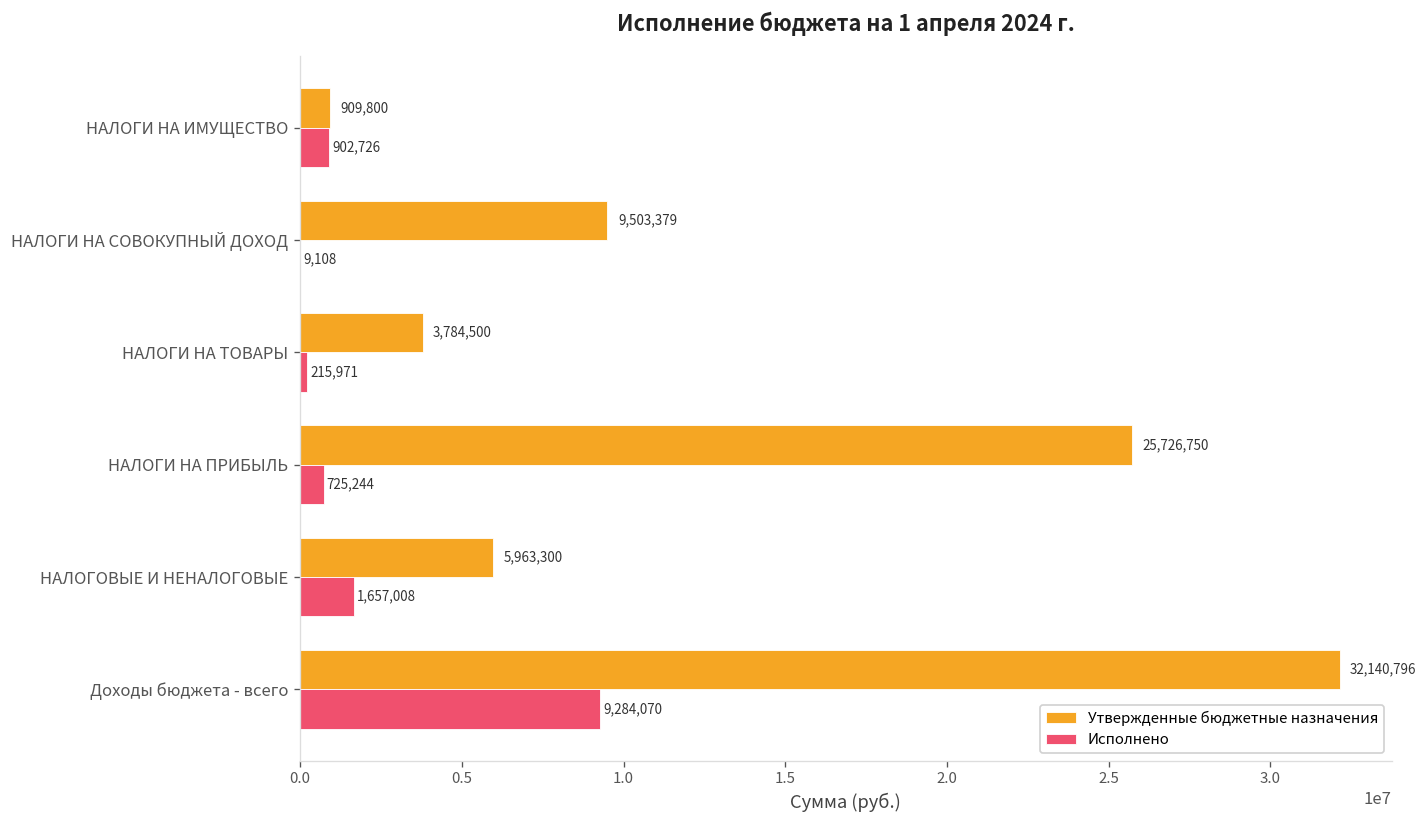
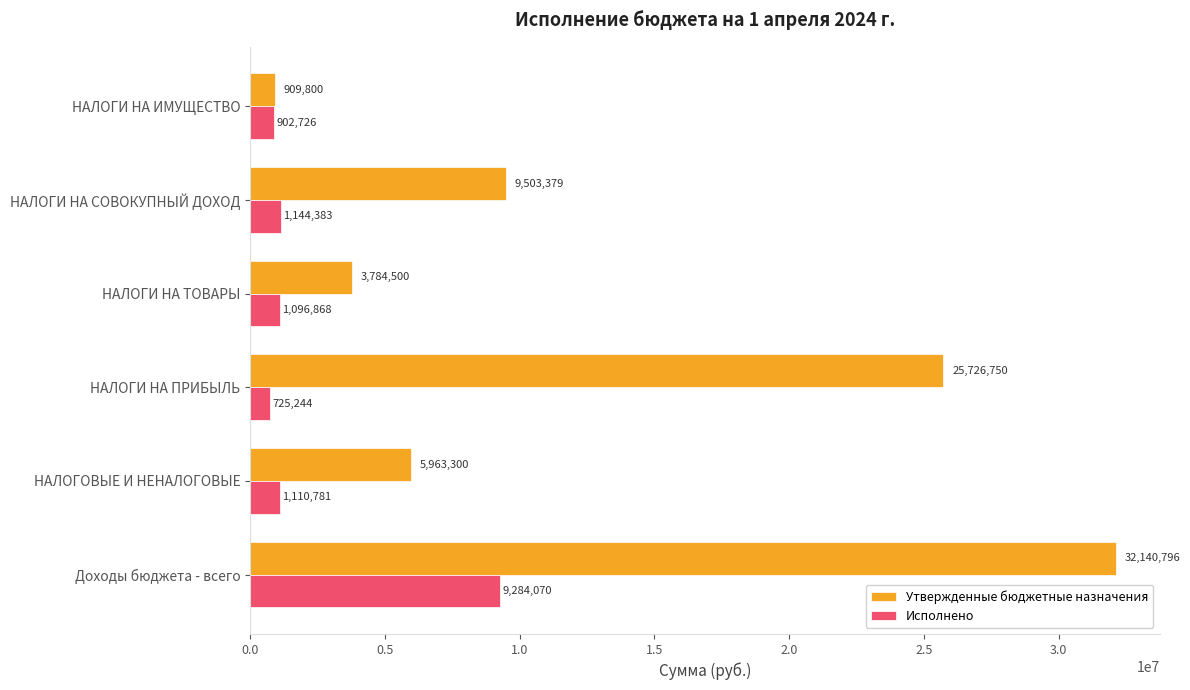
Исполнено, НАЛОГИ НА СОВОКУПНЫЙ ДОХОД: 9,108 -> 1,144,383
Исполнено, НАЛОГИ НА ТОВАРЫ: 215,971 -> 1,096,868
Исполнено, НАЛОГОВЫЕ И НЕНАЛОГОВЫЕ: 1,657,008 -> 1,110,781
